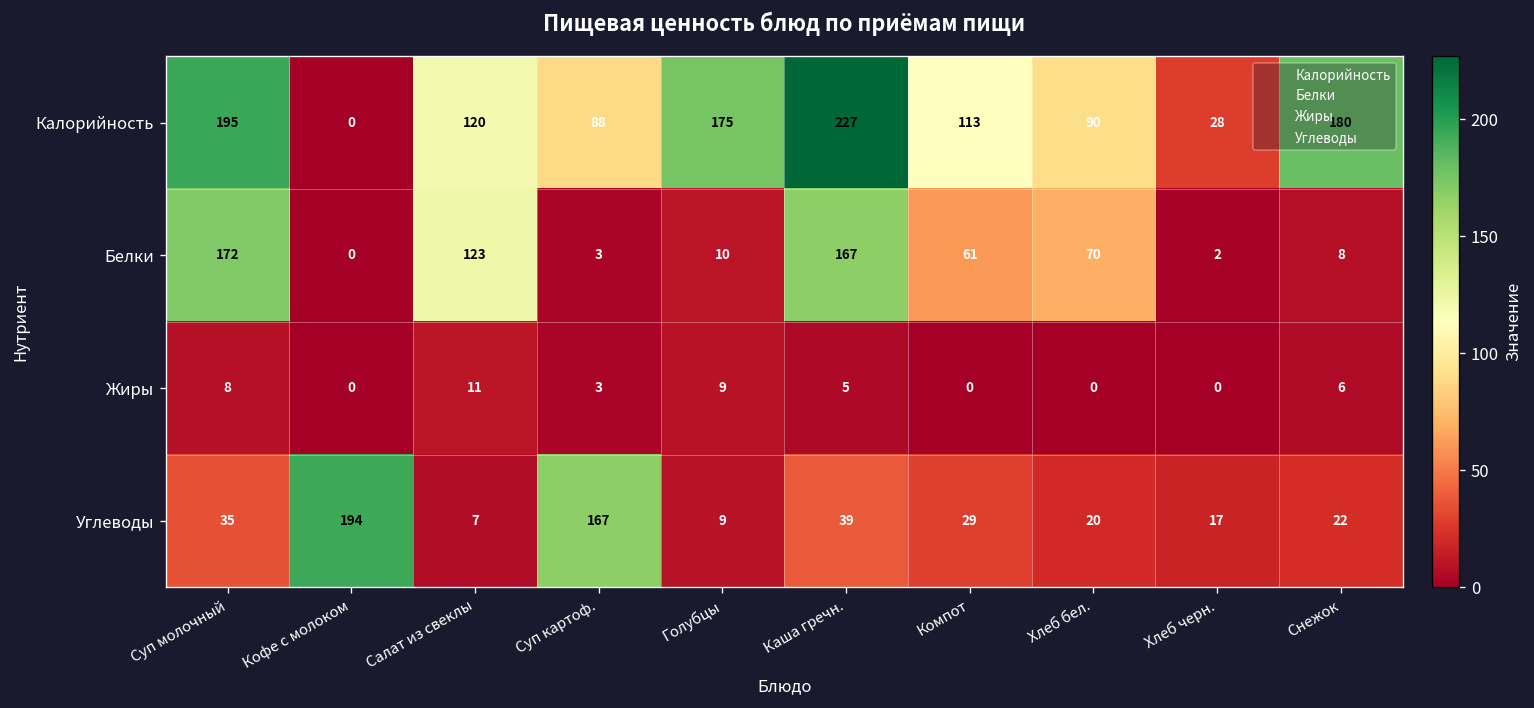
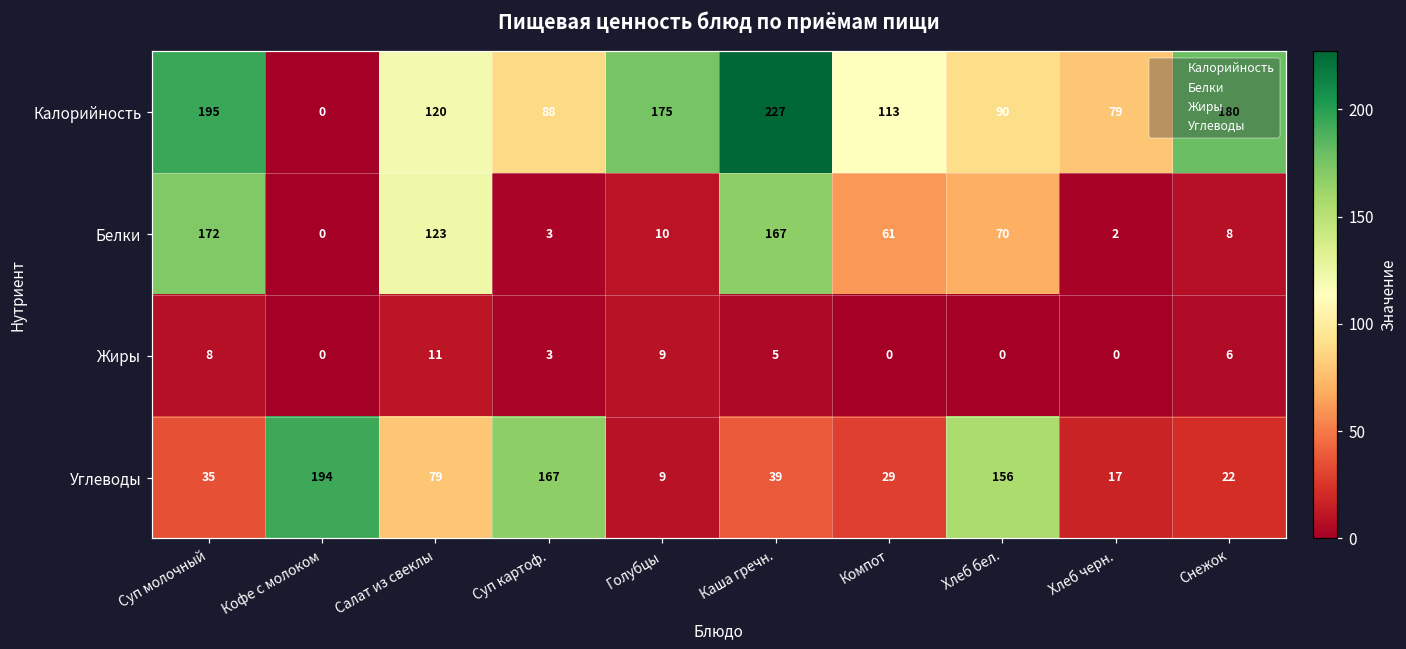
Калорийность, Хлеб черн.: 28 -> 79
Углеводы, Салат из свеклы: 7 -> 79
Углеводы, Хлеб бел.: 20 -> 156
